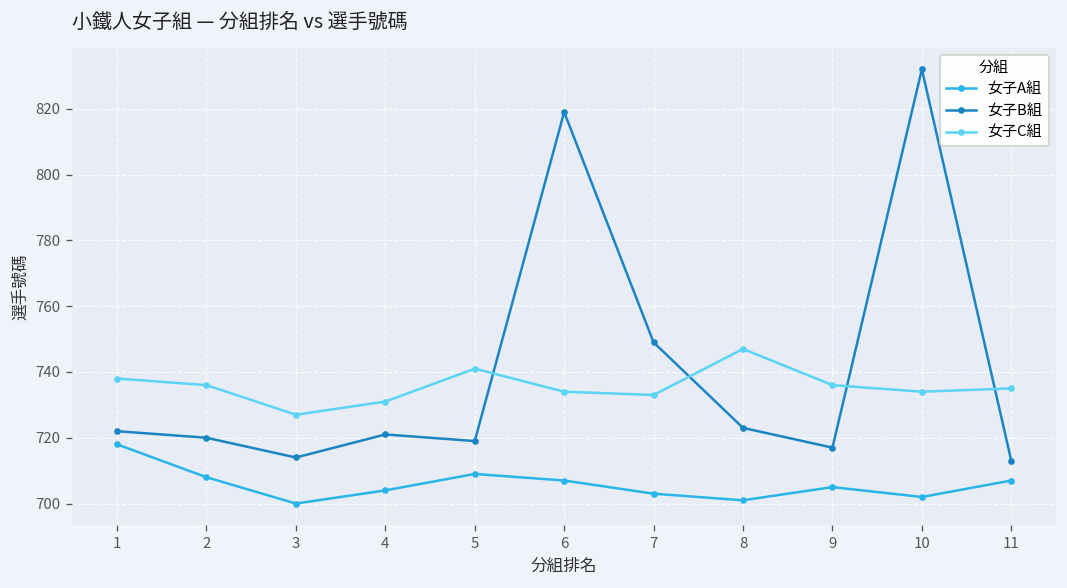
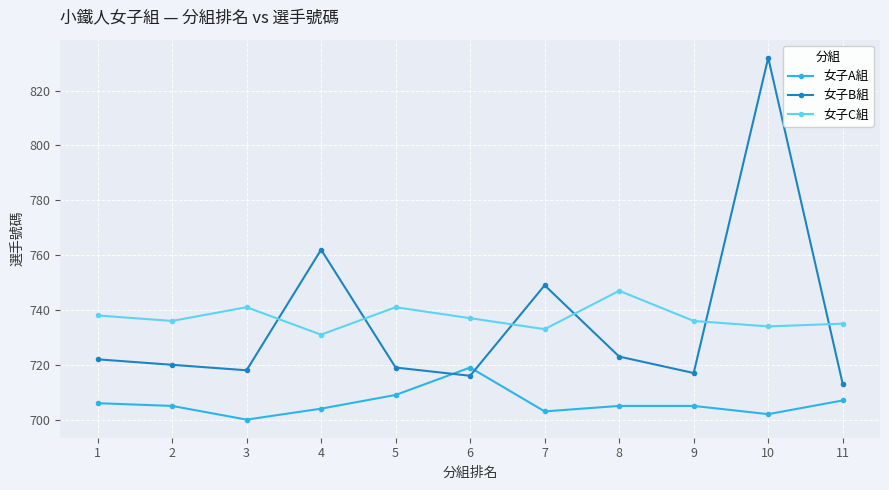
女子A組, 1: 718 -> 706
女子A組, 2: 708 -> 705
女子B組, 3: 714 -> 718
女子C組, 3: 727 -> 741
女子B組, 4: 721 -> 762
女子A組, 6: 707 -> 719
女子B組, 6: 819 -> 716
女子C組, 6: 734 -> 737
女子A組, 8: 701 -> 705
